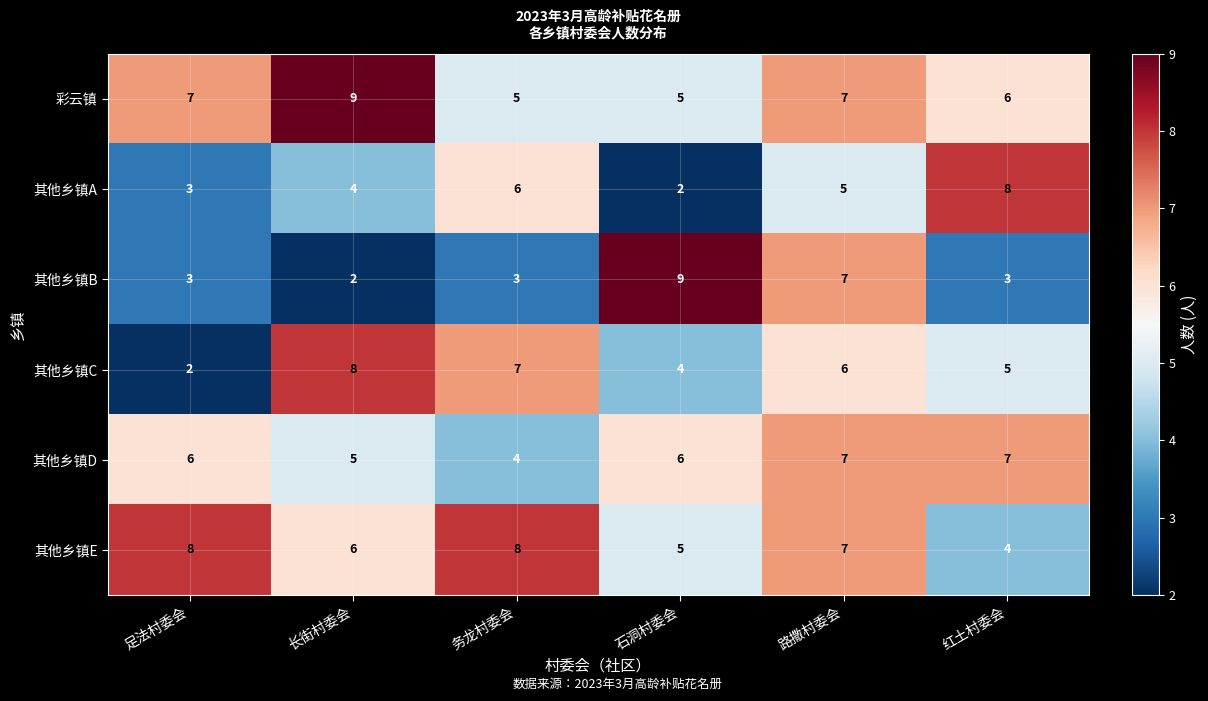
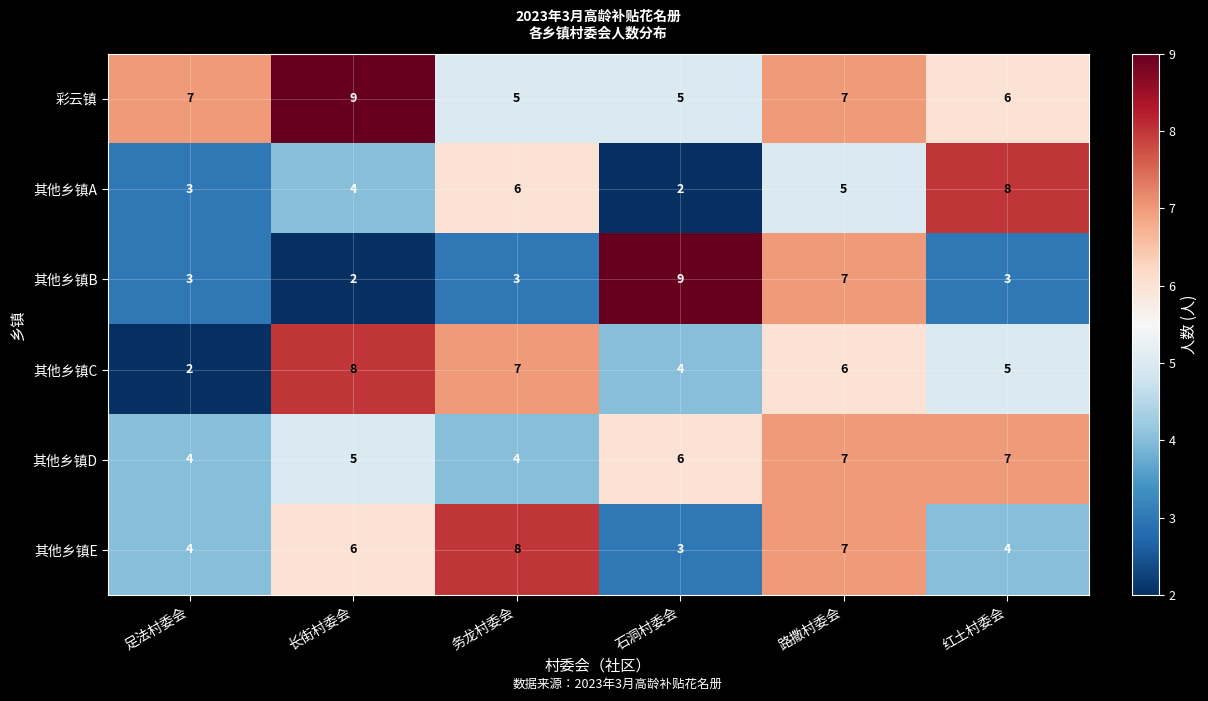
其他乡镇D, 足法村委会: 6 -> 4
其他乡镇E, 足法村委会: 8 -> 4
其他乡镇E, 石洞村委会: 5 -> 3
